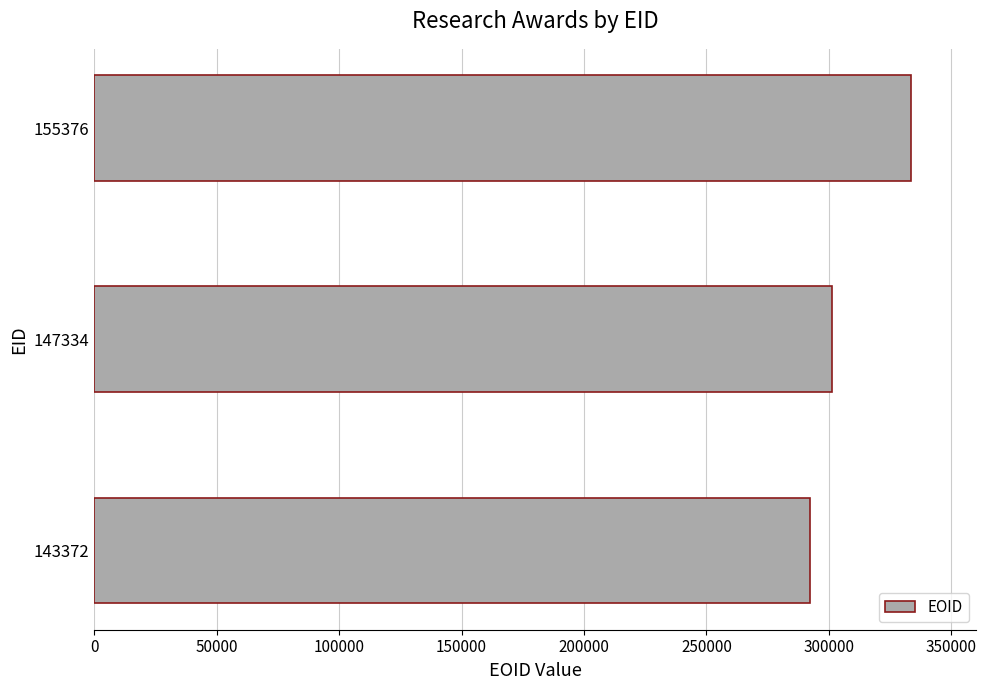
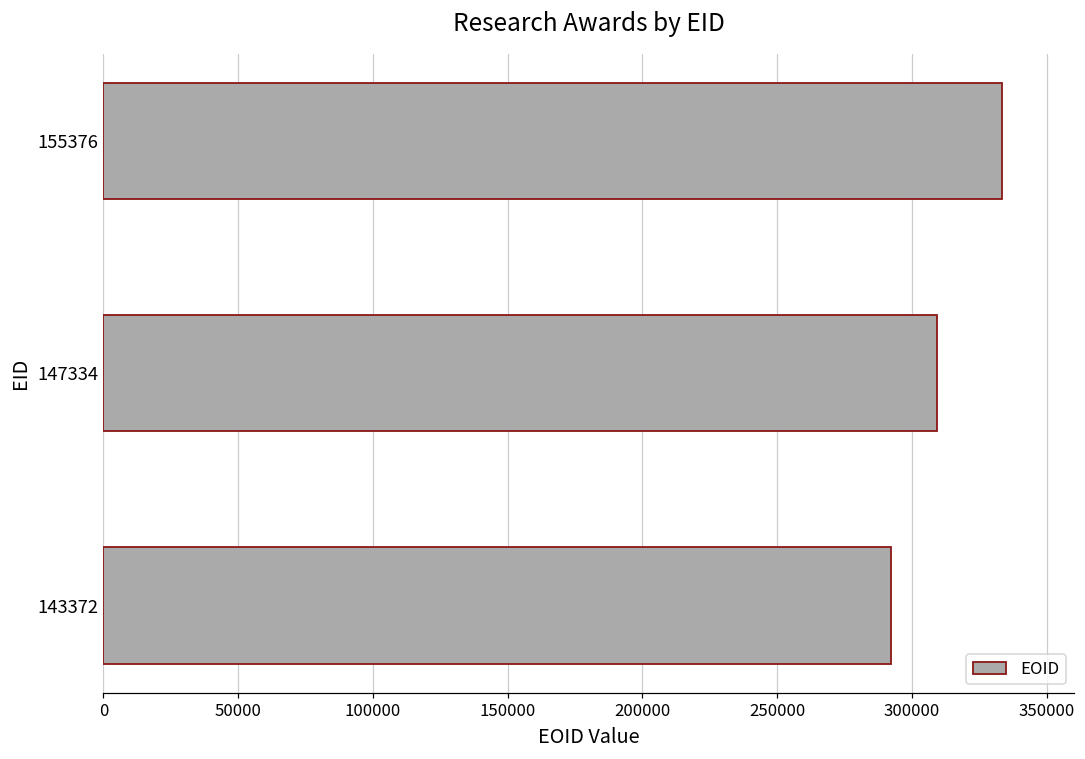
147334: 301000 -> 309000
